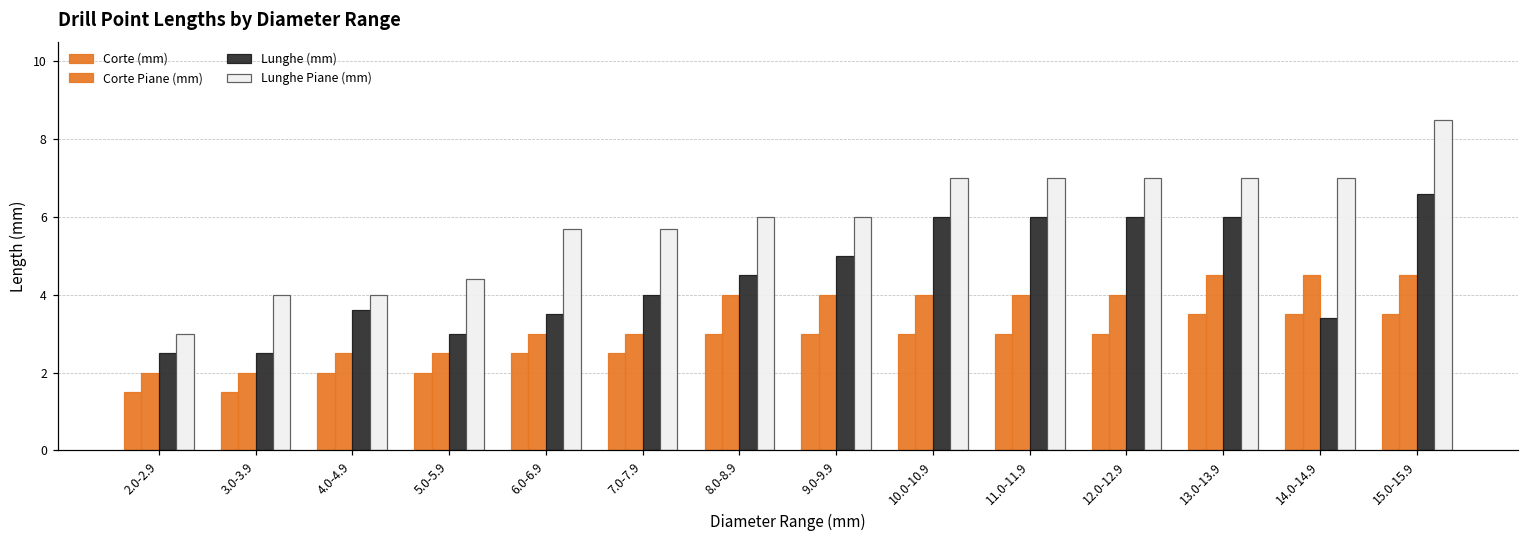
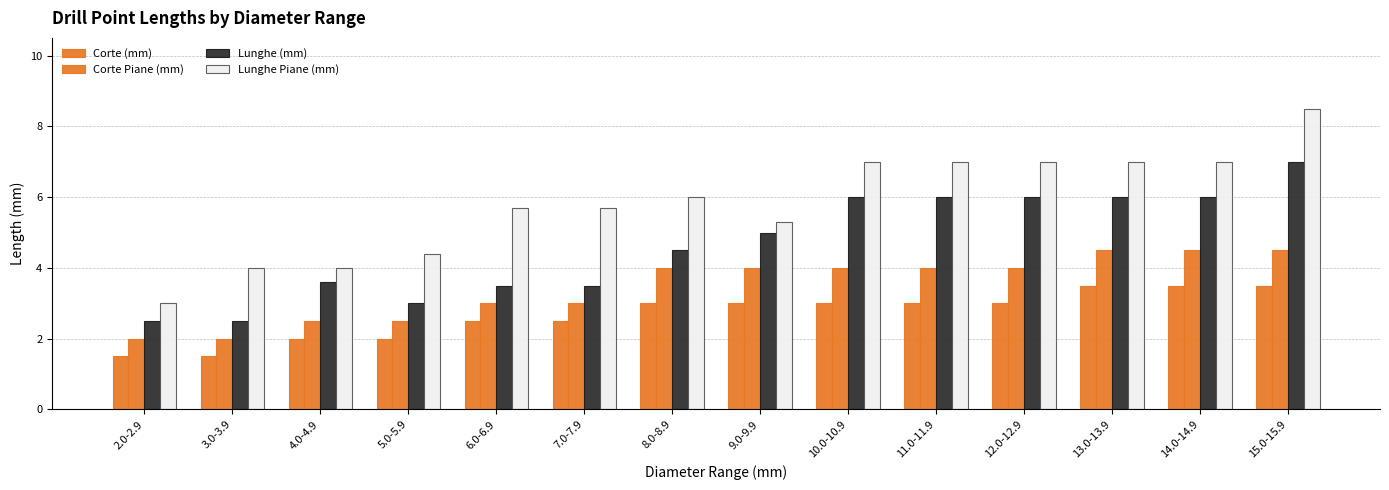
Lunghe (mm), 7.0-7.9: 4.0 -> 3.5
Lunghe Piane (mm), 9.0-9.9: 6.0 -> 5.3
Lunghe (mm), 14.0-14.9: 3.4 -> 6.0
Lunghe (mm), 15.0-15.9: 6.6 -> 7.0
